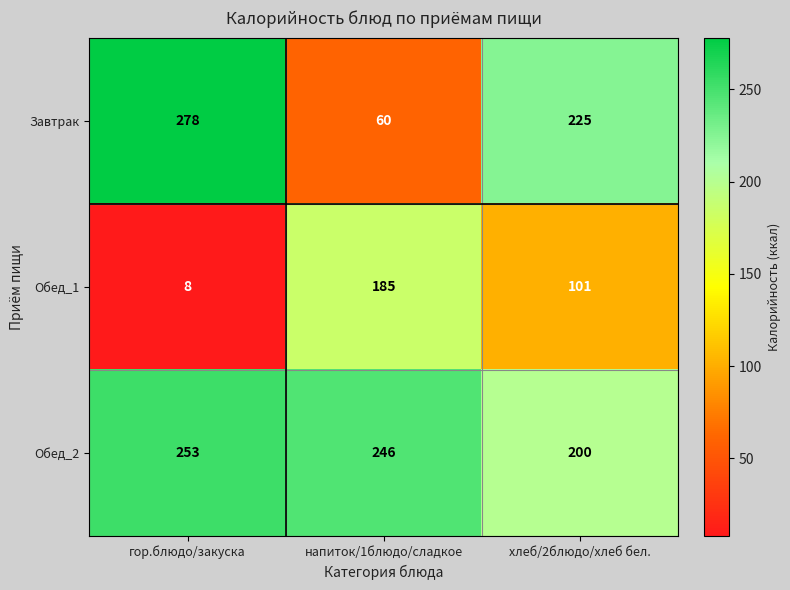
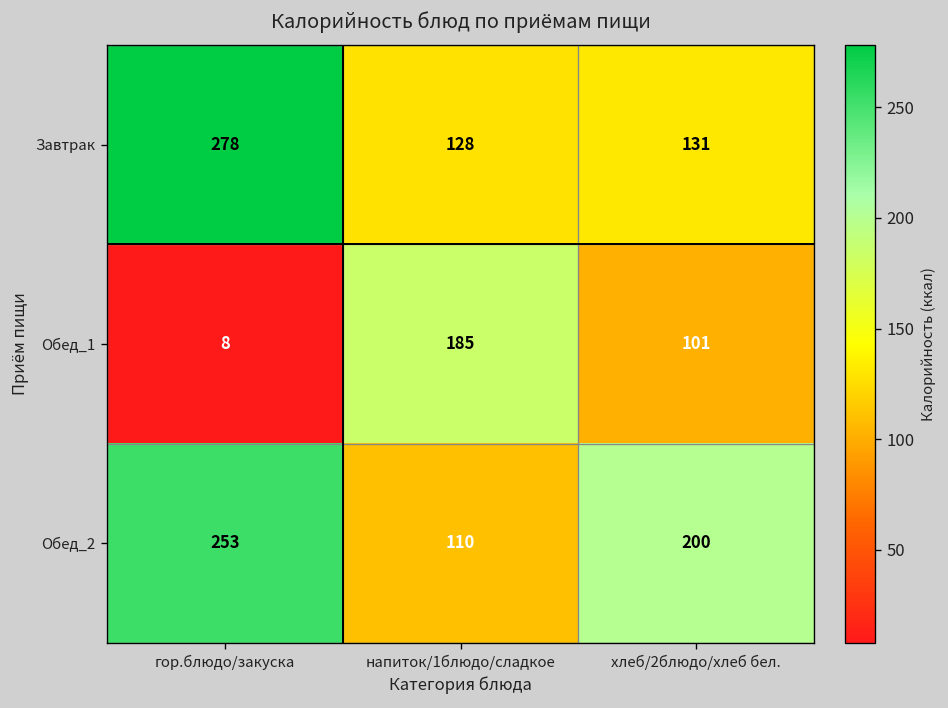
Завтрак, напиток/1блюдо/сладкое: 60 -> 128
Завтрак, хлеб/2блюдо/хлеб бел.: 225 -> 131
Обед_2, напиток/1блюдо/сладкое: 246 -> 110
